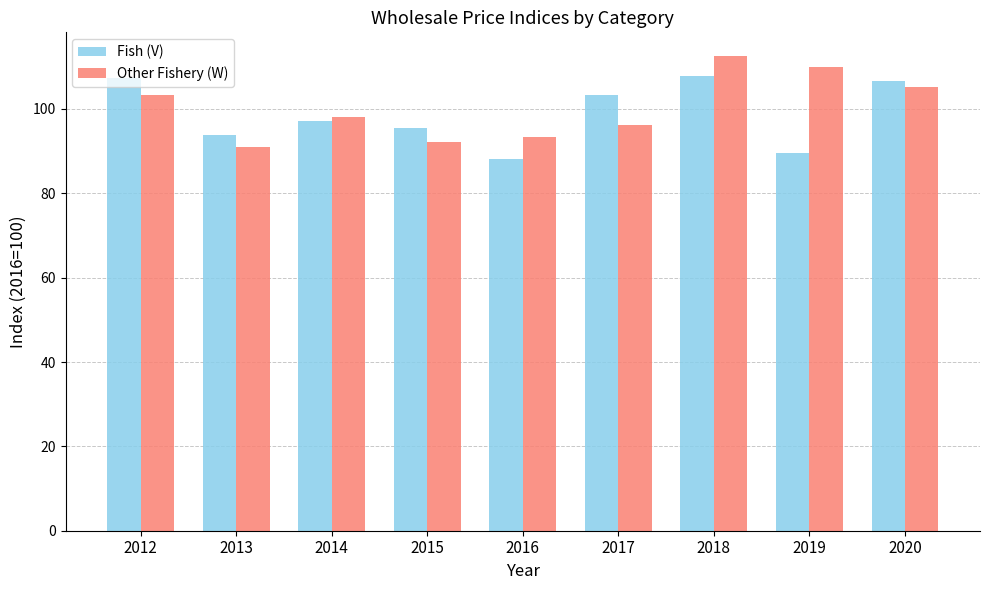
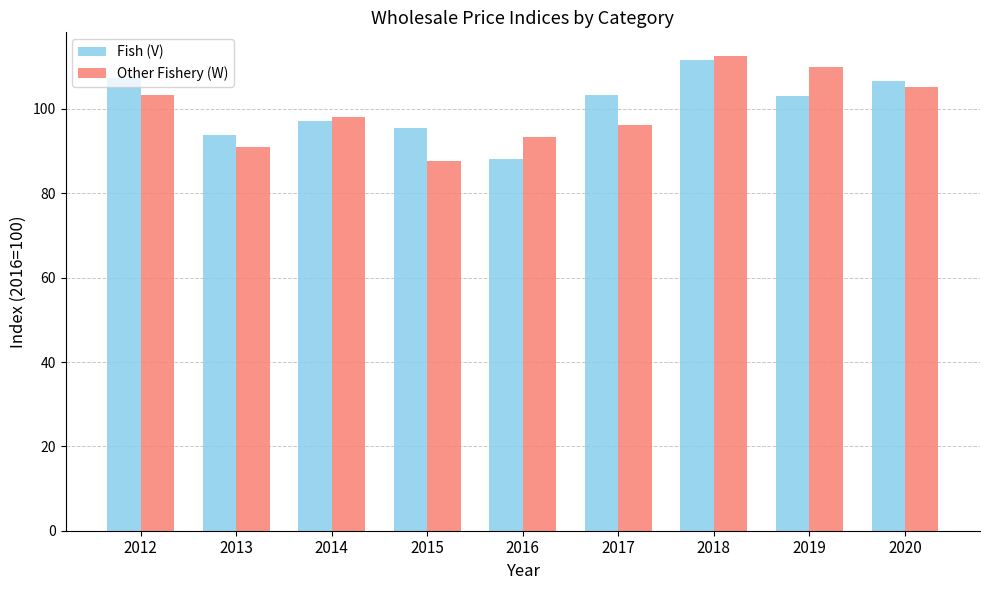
Other Fishery (W), 2015: 92 -> 88
Fish (V), 2018: 108 -> 112
Fish (V), 2019: 89 -> 103
